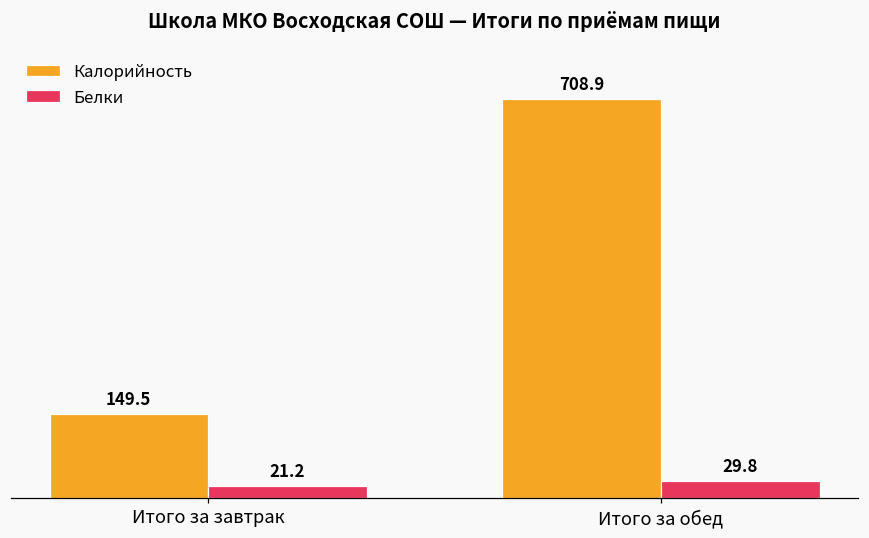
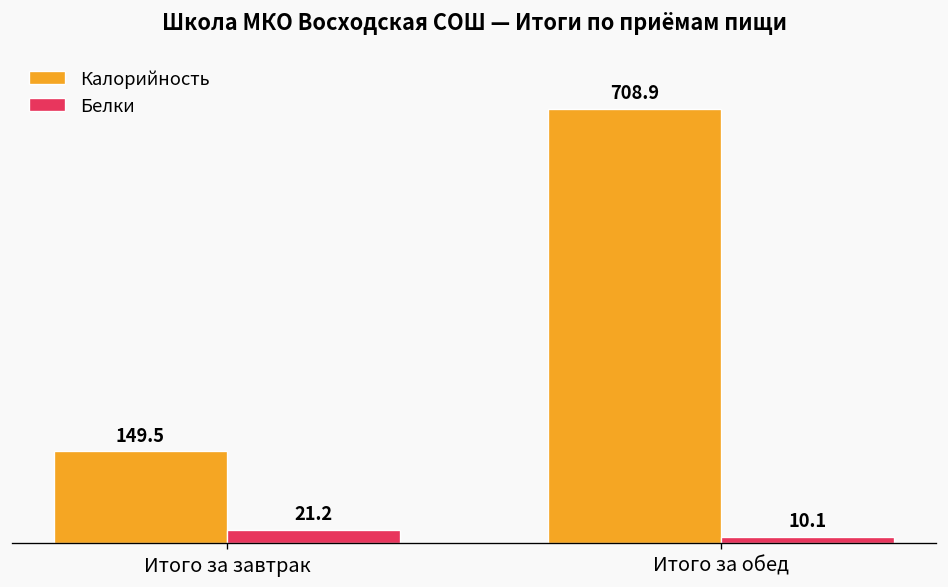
Белки, Итого за обед: 29.8 -> 10.1
